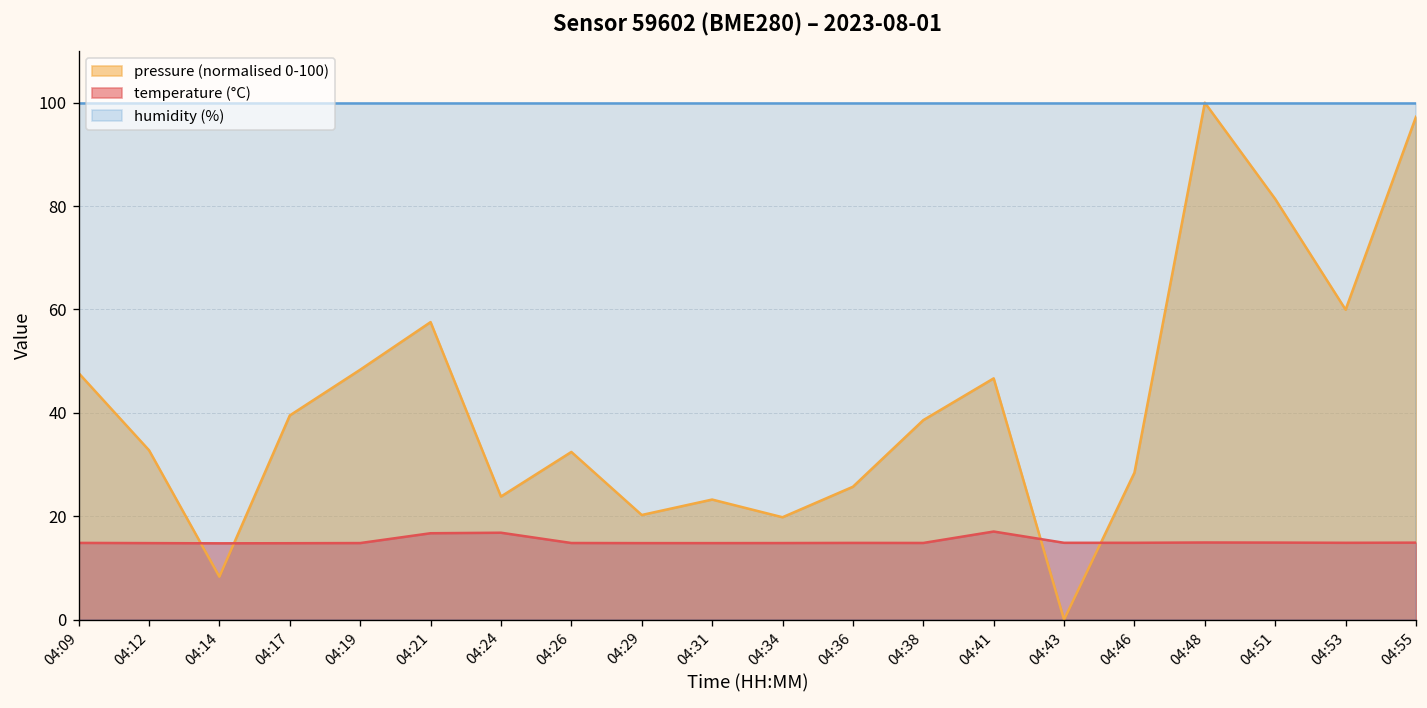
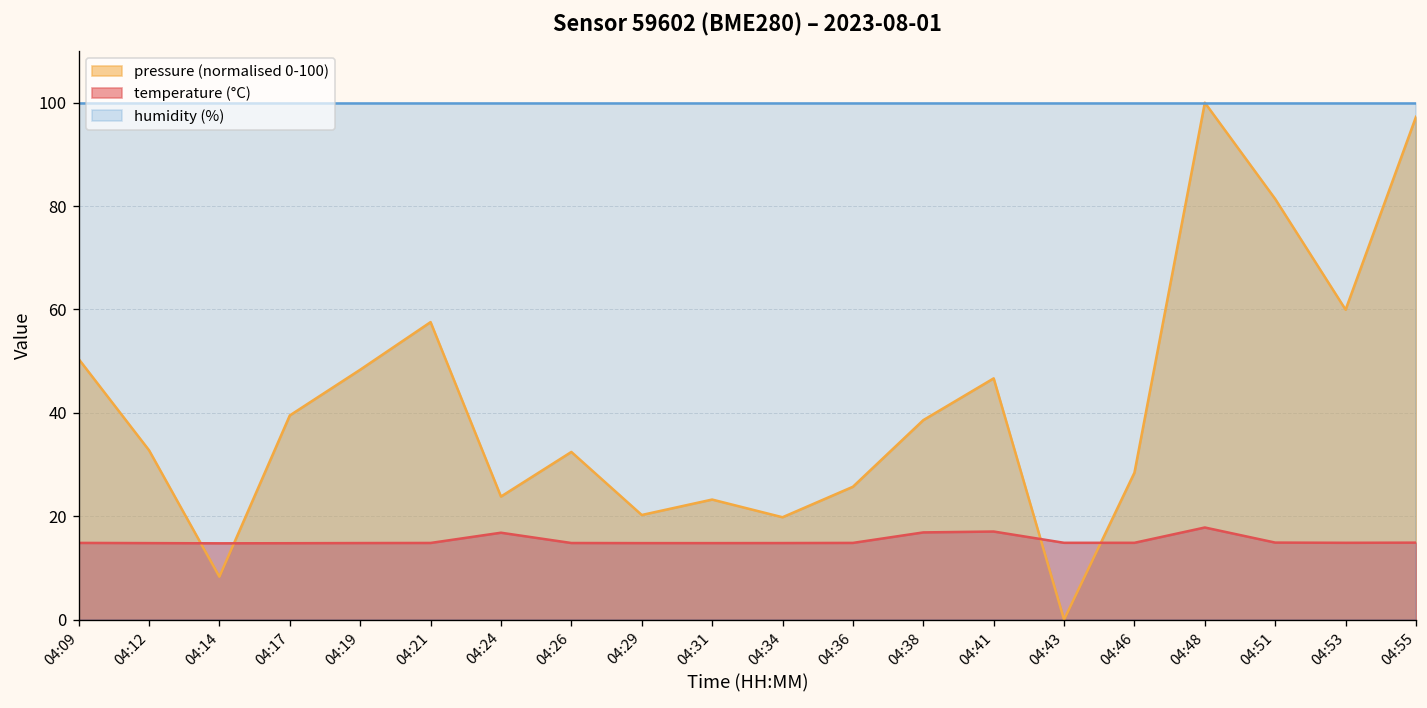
pressure (normalised 0-100), 04:09: 48 -> 50
temperature (°C), 04:21: 17 -> 15
temperature (°C), 04:38: 15 -> 17
temperature (°C), 04:48: 15 -> 18
